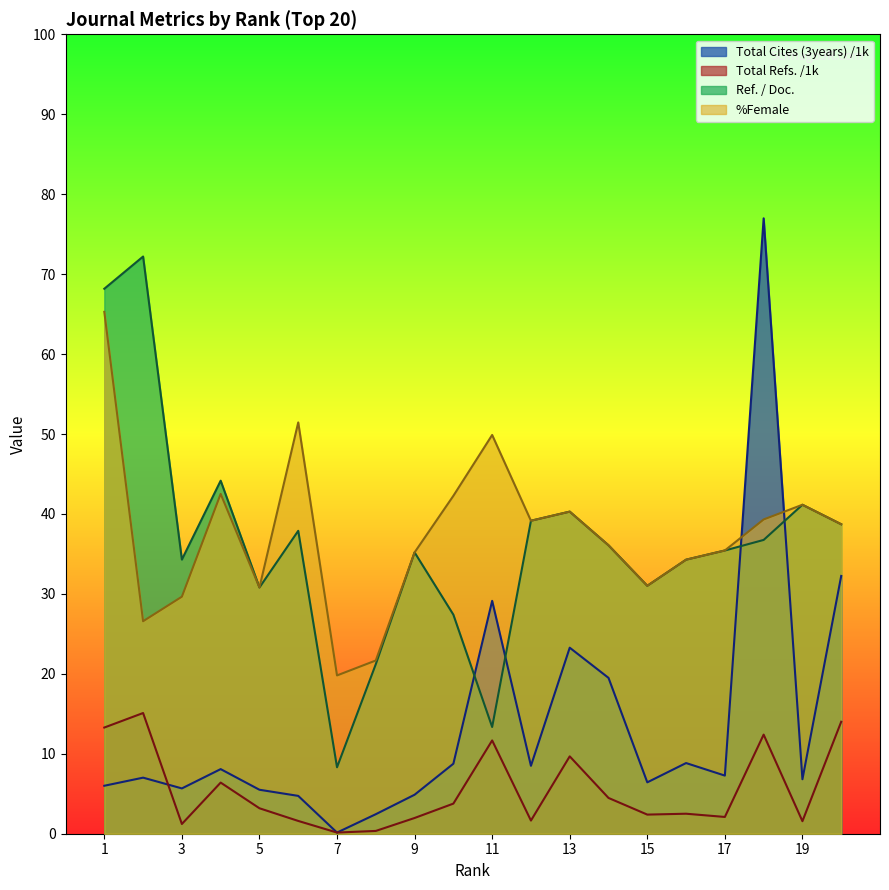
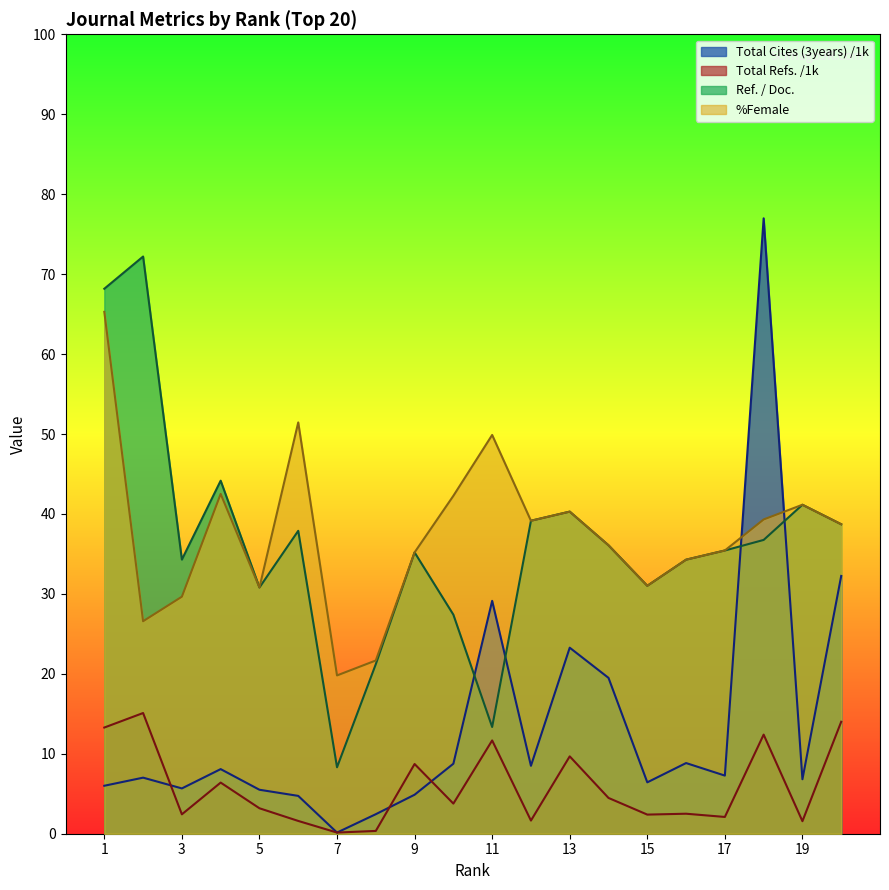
Total Refs. /1k, 3: 1 -> 2
Total Refs. /1k, 9: 2 -> 9
